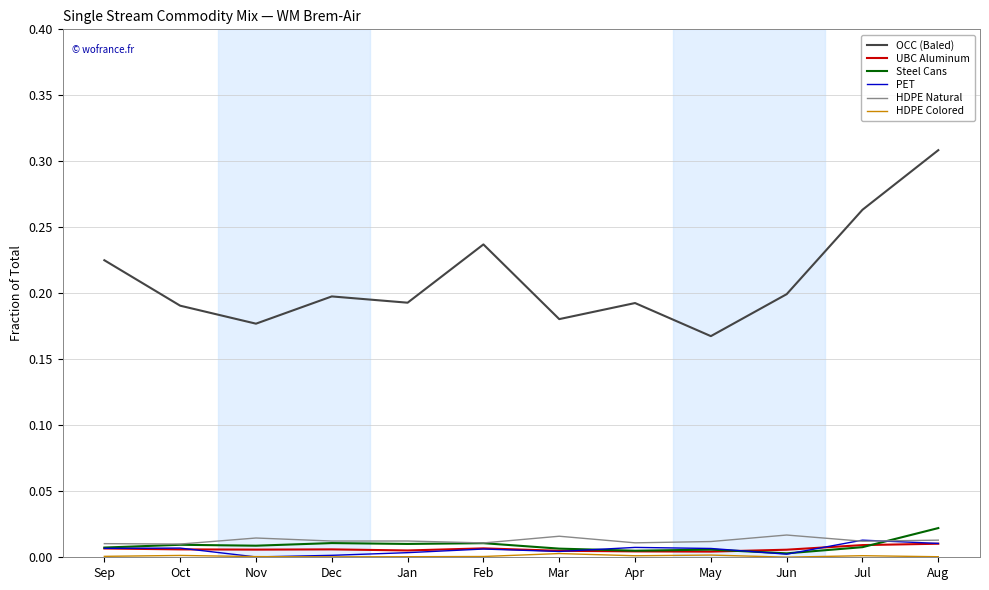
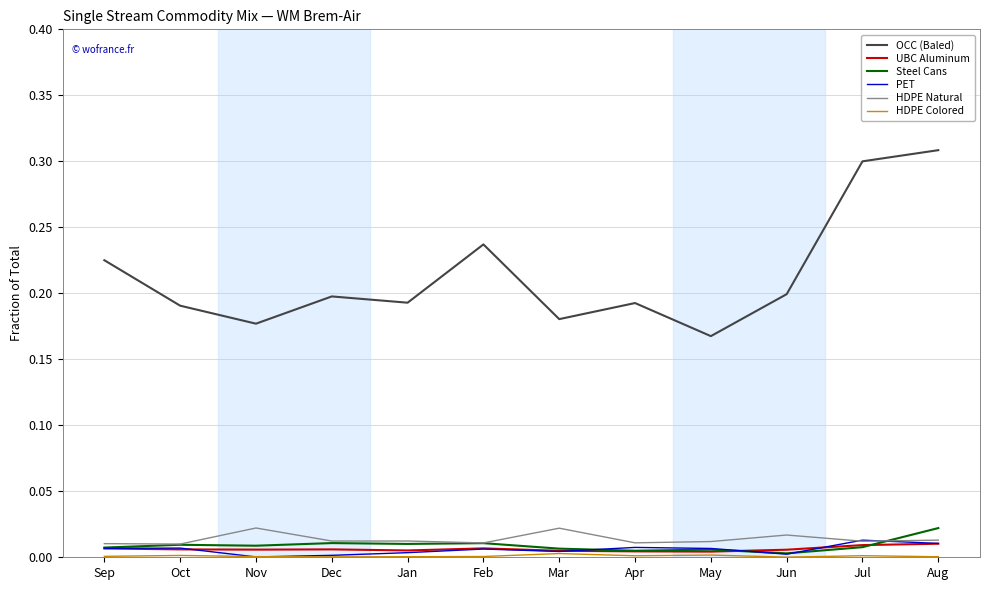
HDPE Natural, Nov: 0.015 -> 0.022
HDPE Natural, Mar: 0.016 -> 0.022
OCC (Baled), Jul: 0.263 -> 0.300
